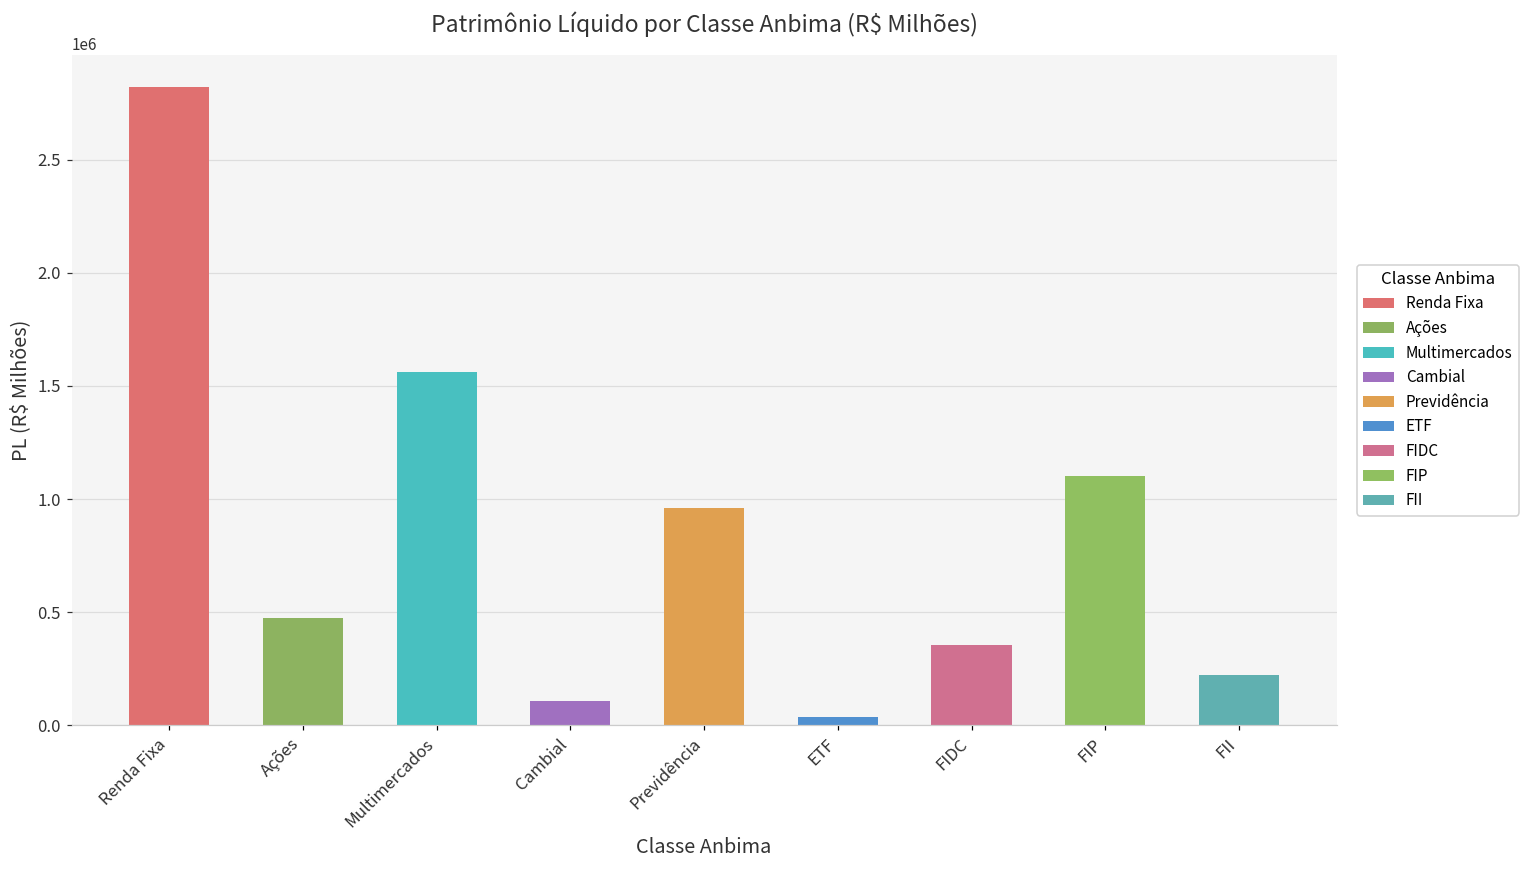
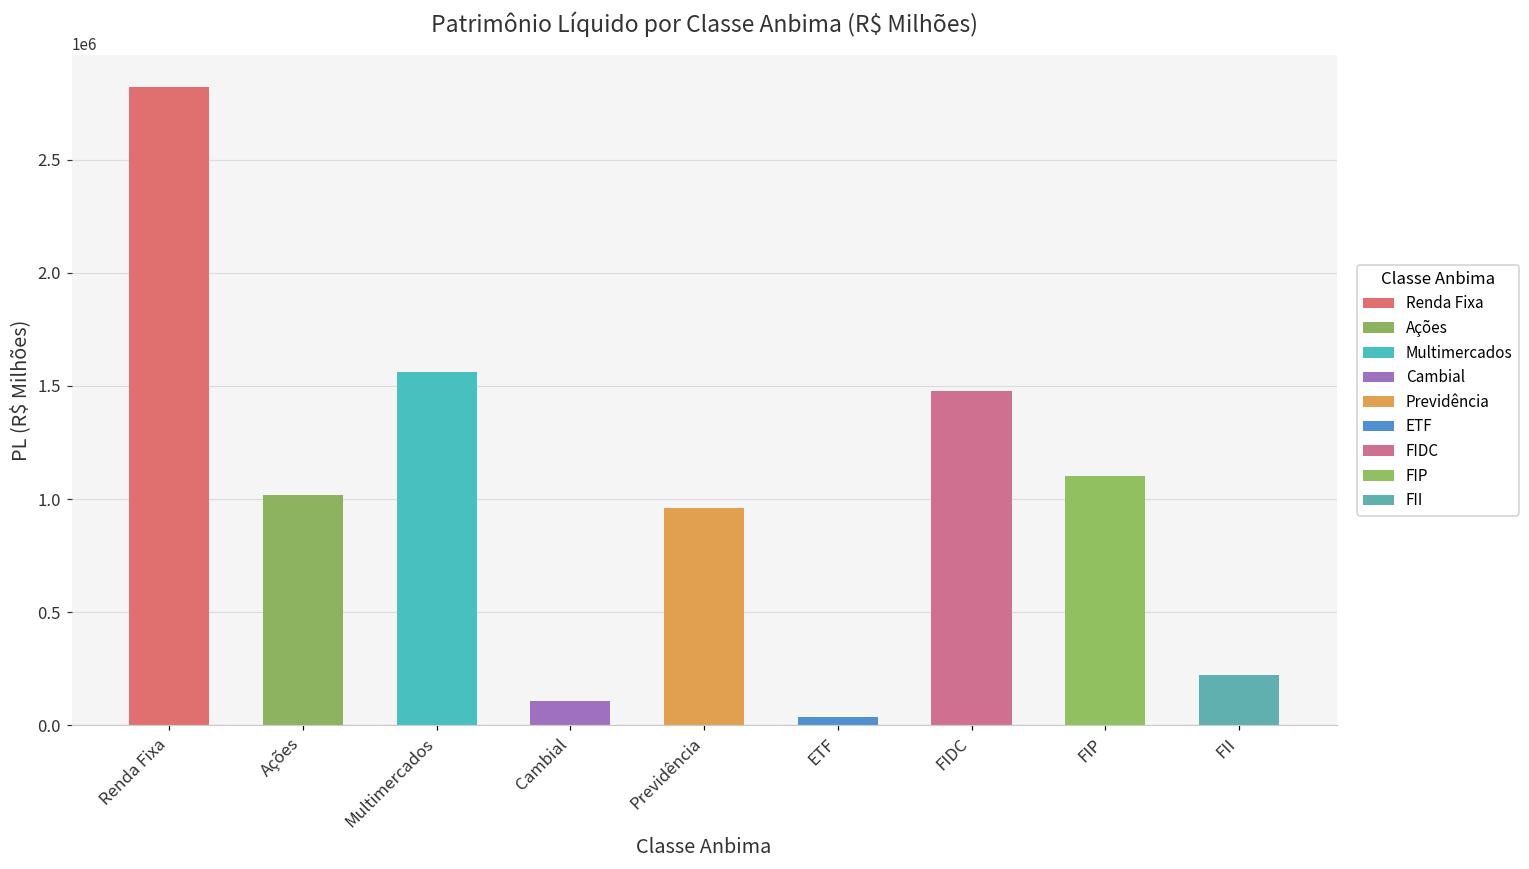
Ações: 480000 -> 1020000
FIDC: 360000 -> 1480000
